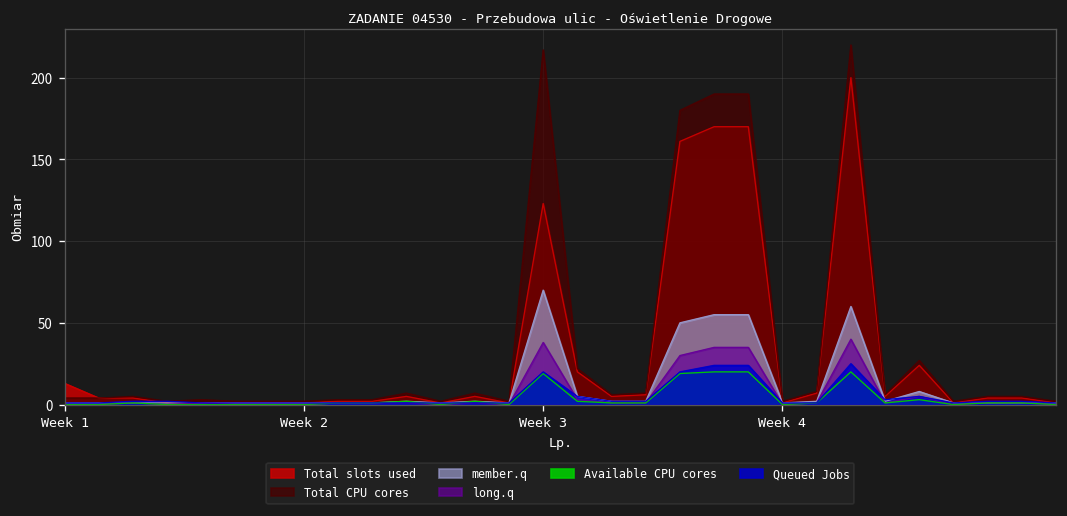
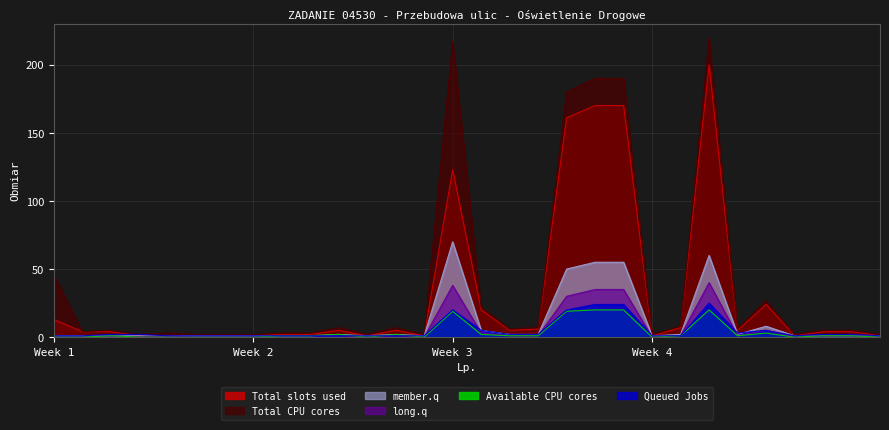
Total CPU cores, Week 1: 4 -> 46
